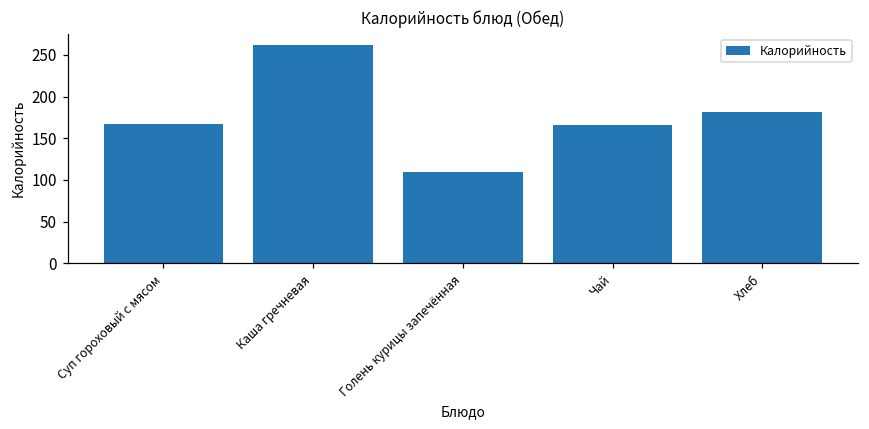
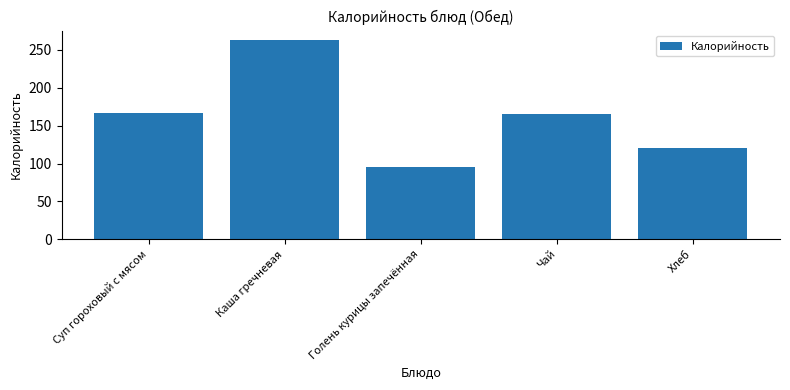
Голень курицы запечённая: 110 -> 100
Хлеб: 180 -> 120
